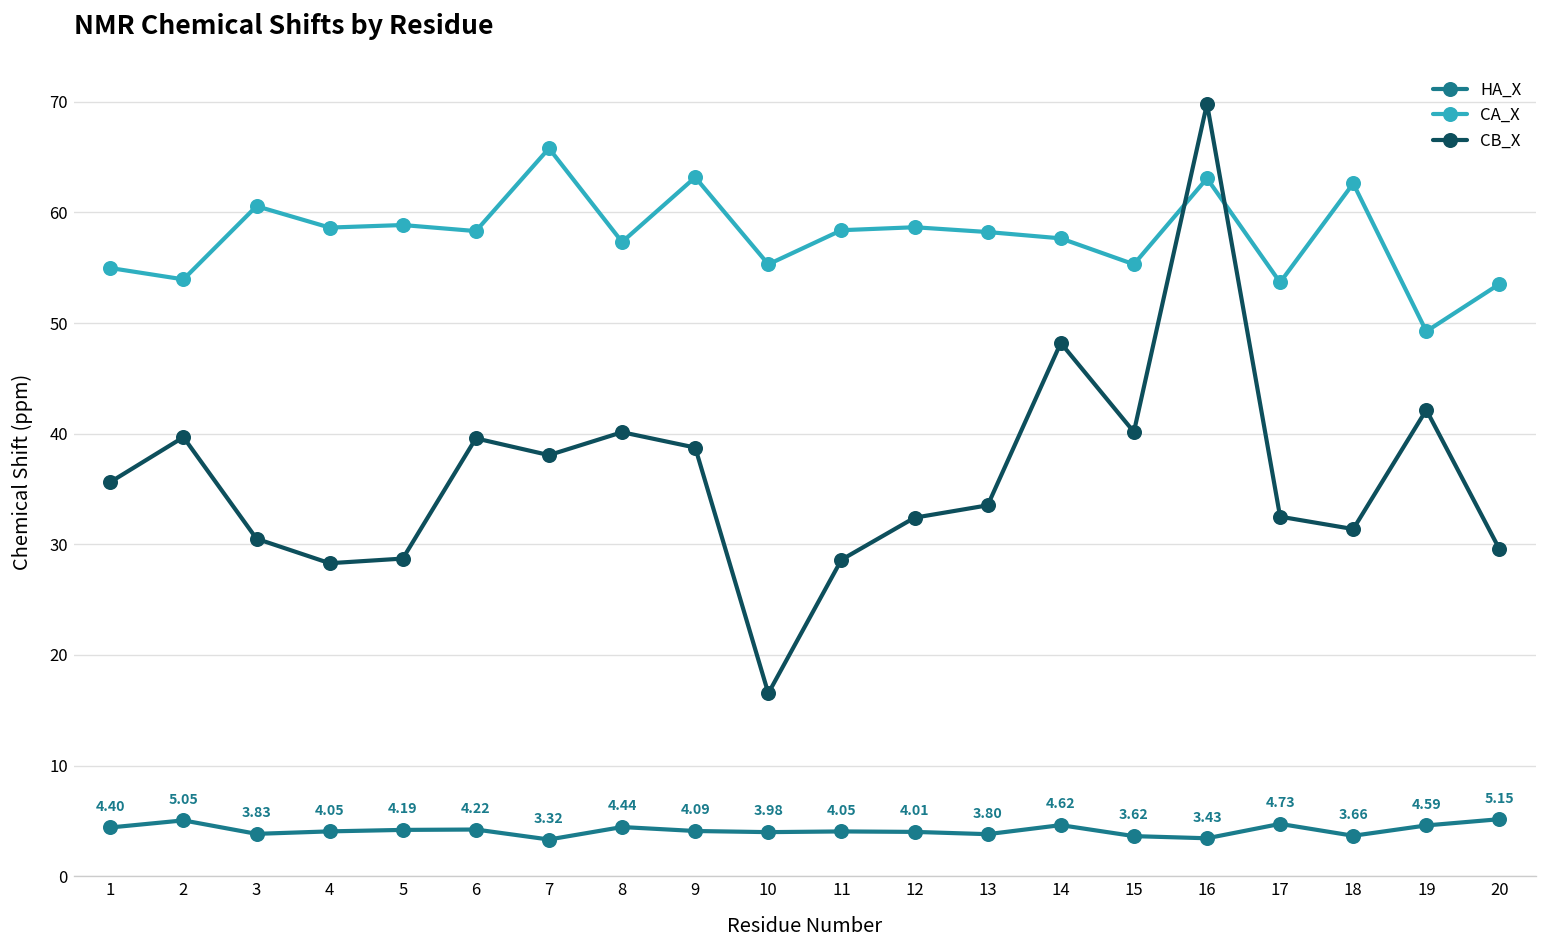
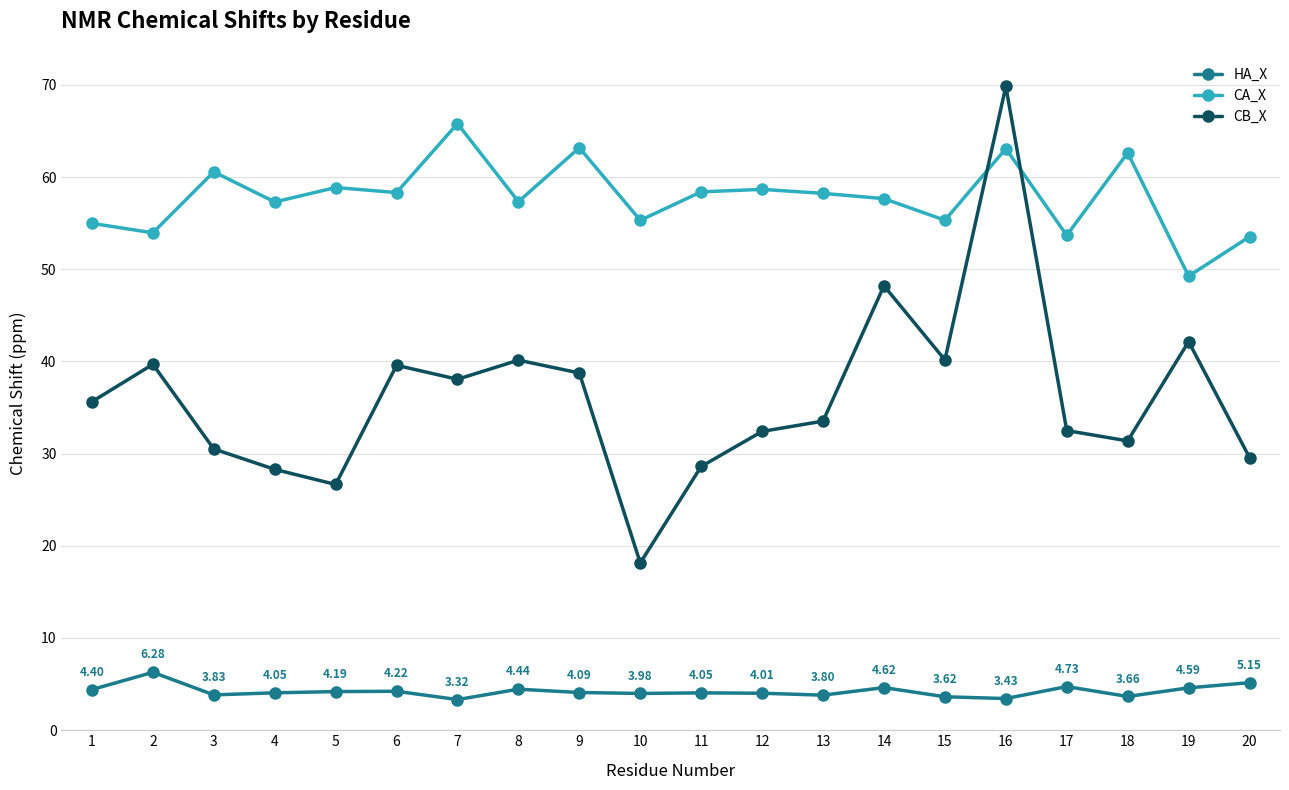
HA_X, 2: 5.05 -> 6.28
CA_X, 4: 59 -> 57
CB_X, 5: 29 -> 27
CB_X, 10: 17 -> 18
